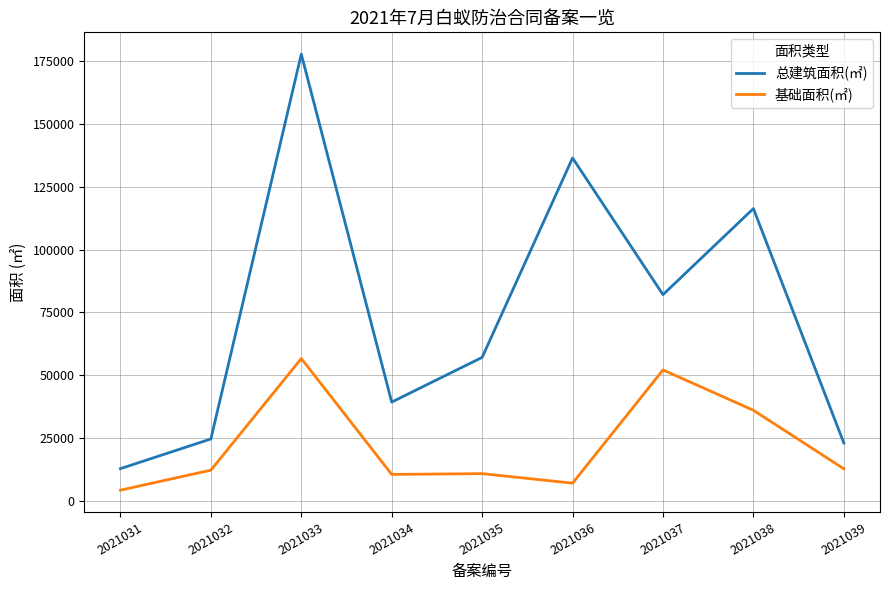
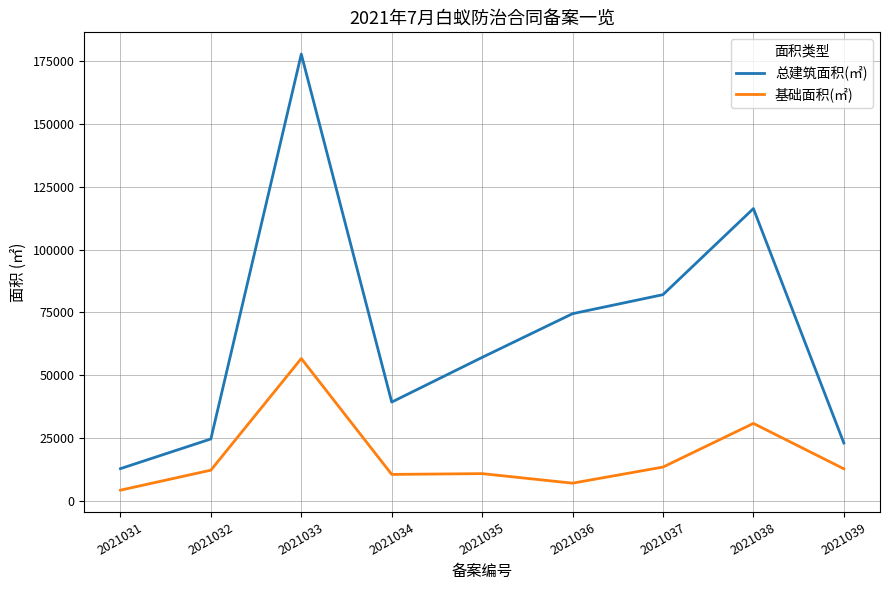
总建筑面积(㎡), 2021036: 137000 -> 75000
基础面积(㎡), 2021037: 52000 -> 13000
基础面积(㎡), 2021038: 36000 -> 31000
